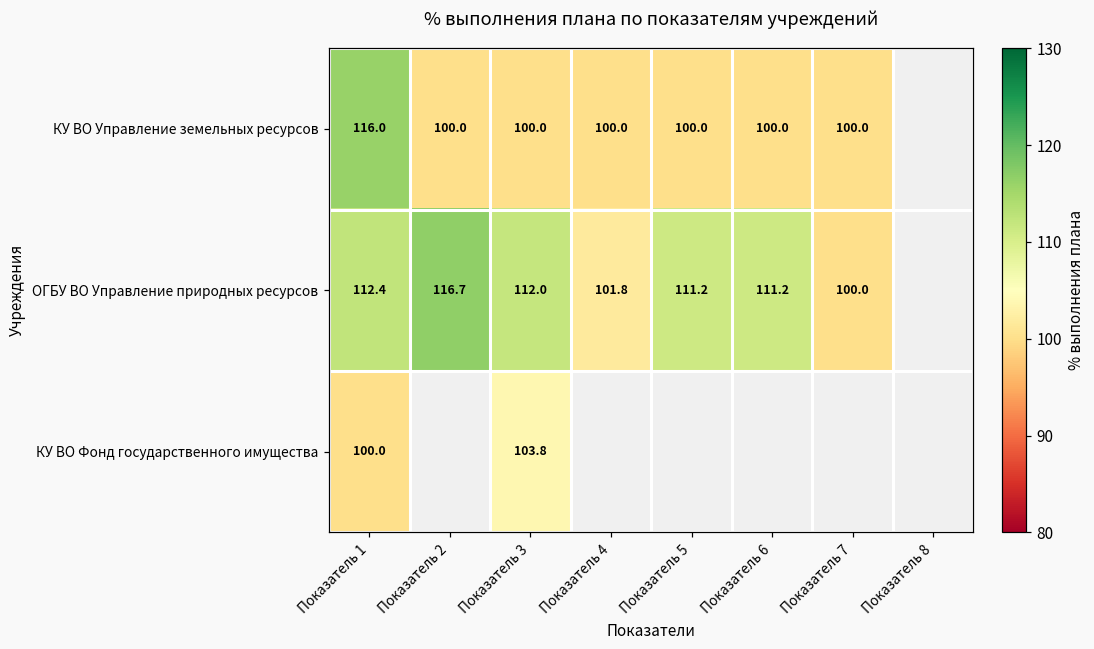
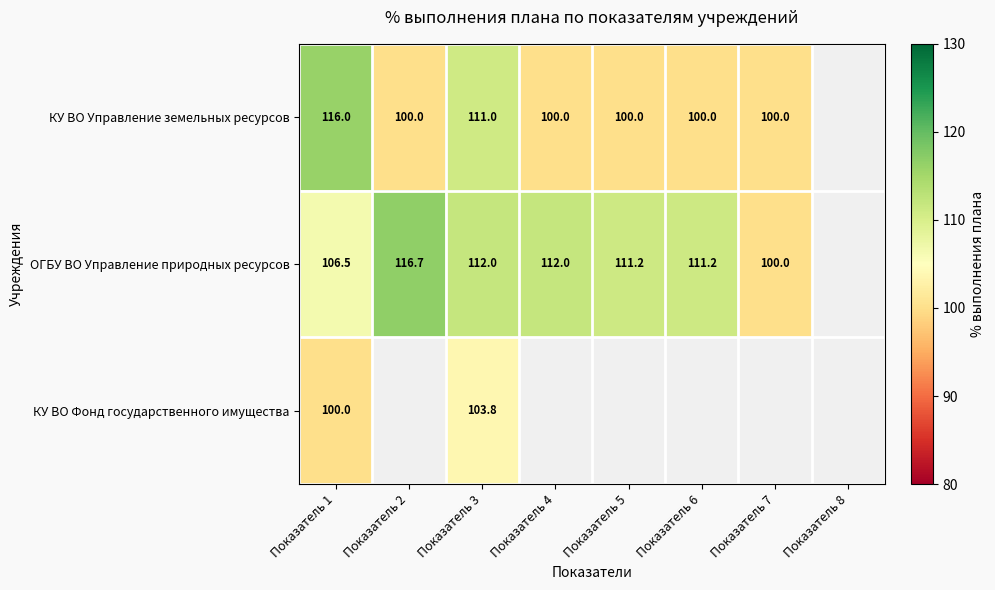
КУ ВО Управление земельных ресурсов, Показатель 3: 100.0 -> 111.0
ОГБУ ВО Управление природных ресурсов, Показатель 1: 112.4 -> 106.5
ОГБУ ВО Управление природных ресурсов, Показатель 4: 101.8 -> 112.0
